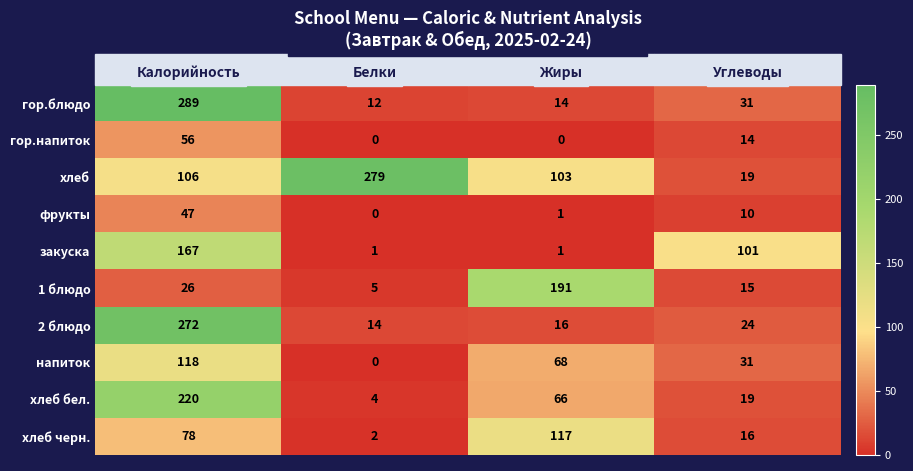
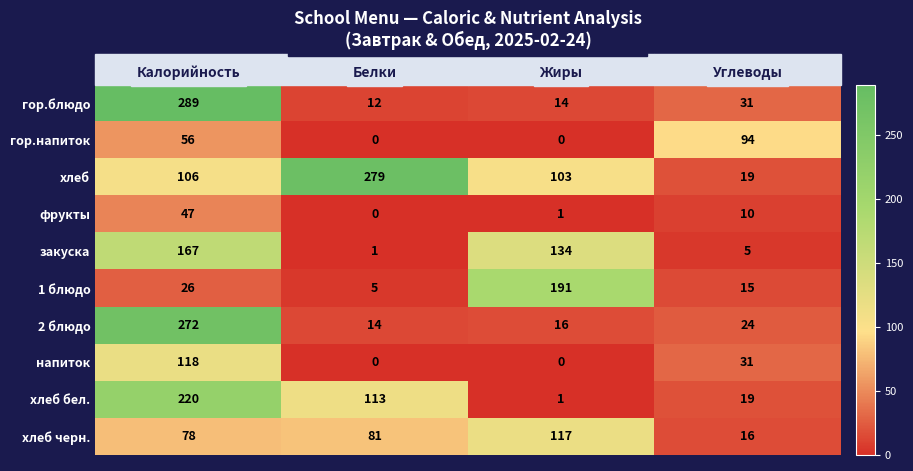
гор.напиток, Углеводы: 14 -> 94
закуска, Жиры: 1 -> 134
закуска, Углеводы: 101 -> 5
напиток, Жиры: 68 -> 0
хлеб бел., Белки: 4 -> 113
хлеб бел., Жиры: 66 -> 1
хлеб черн., Белки: 2 -> 81
